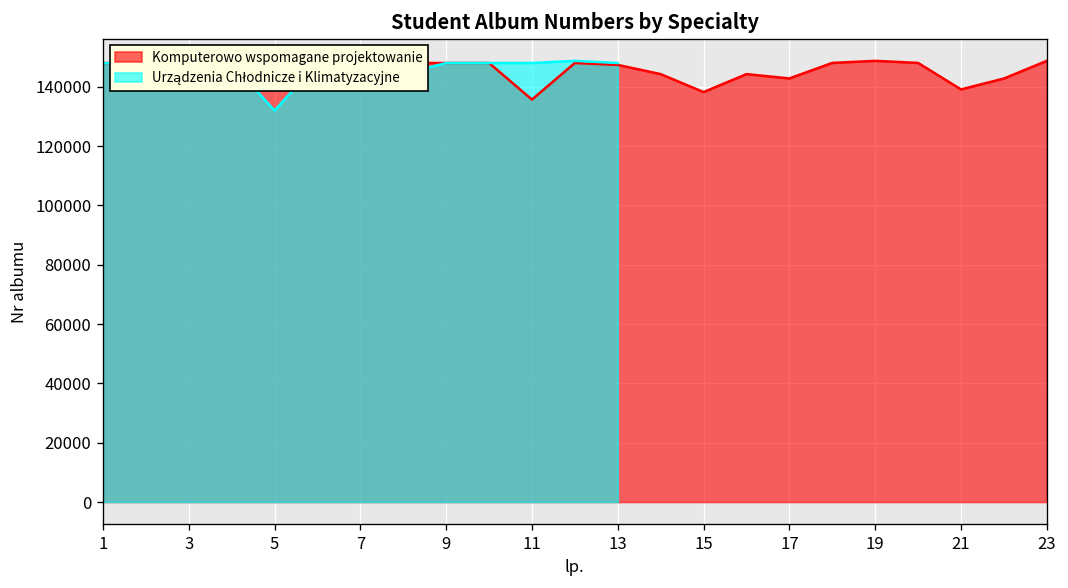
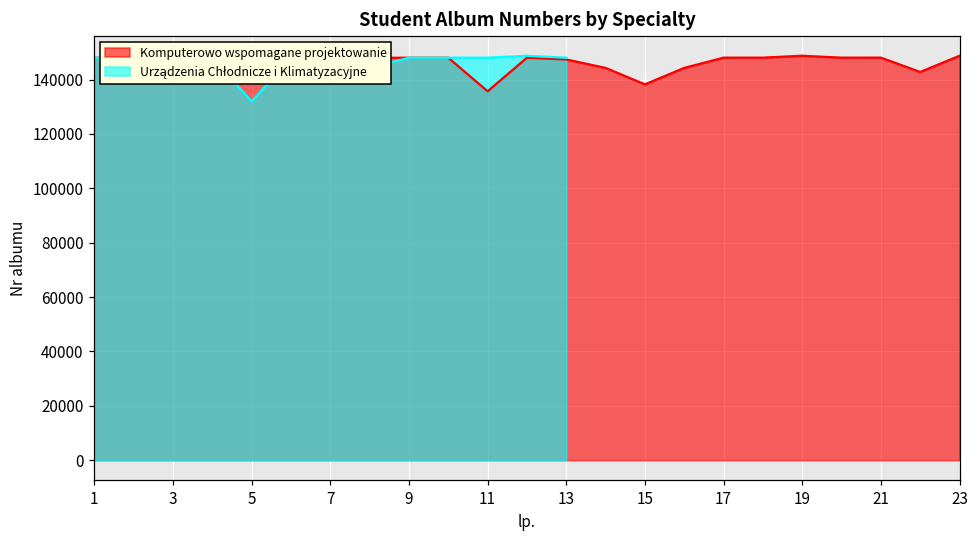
Komputerowo wspomagane projektowanie, 17: 143000 -> 148000
Komputerowo wspomagane projektowanie, 21: 139000 -> 148000
